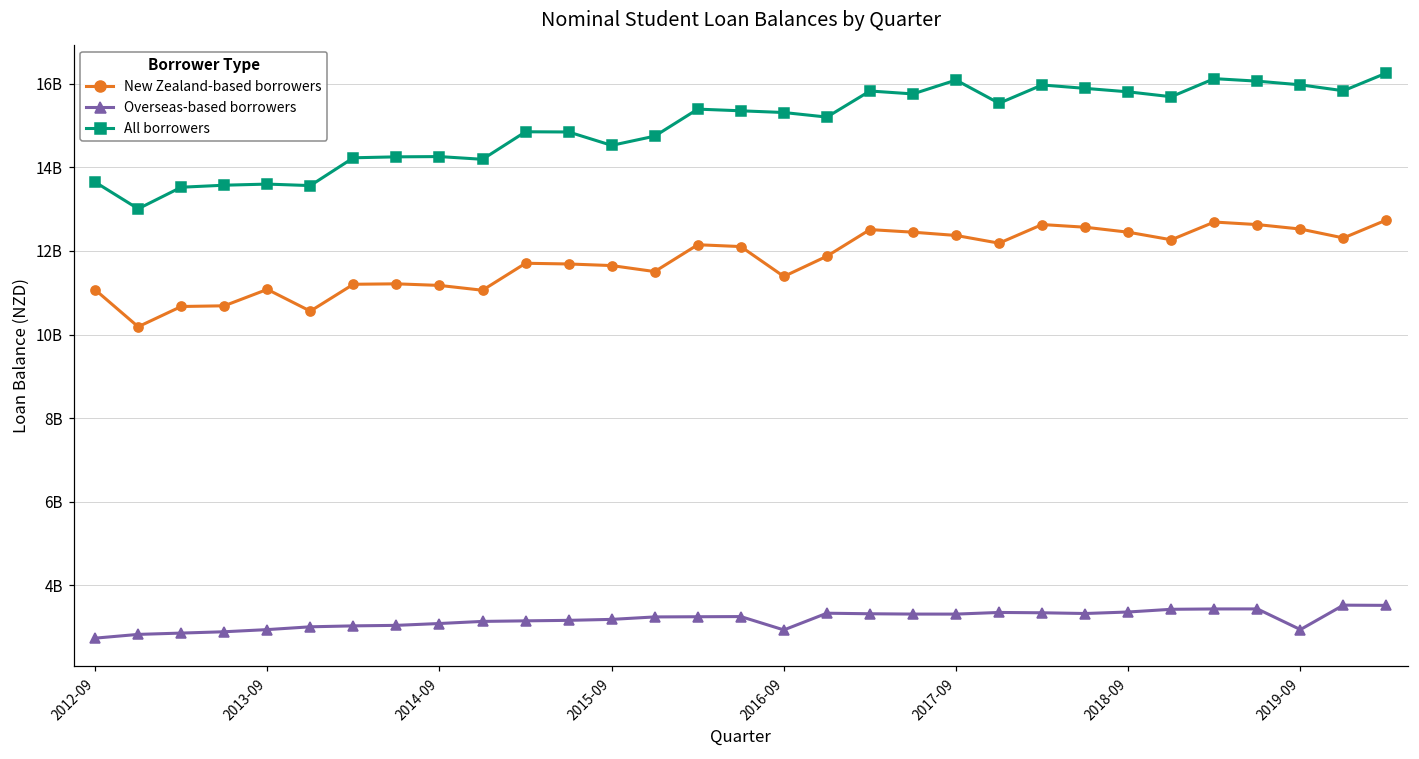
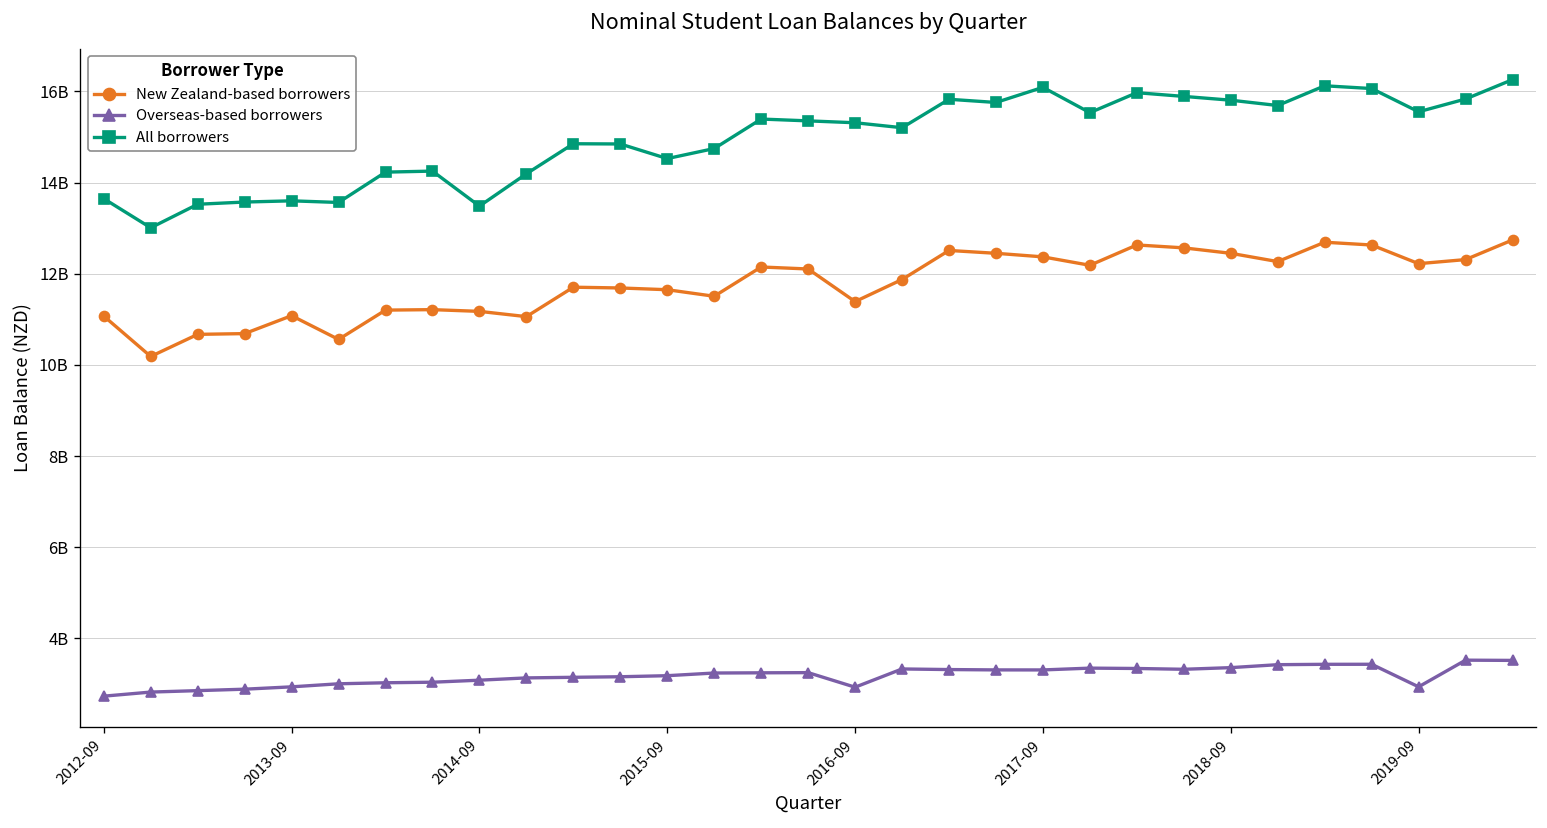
All borrowers, 2014-09: 14300000000 -> 13500000000
New Zealand-based borrowers, 2019-09: 12500000000 -> 12200000000
All borrowers, 2019-09: 16000000000 -> 15600000000
